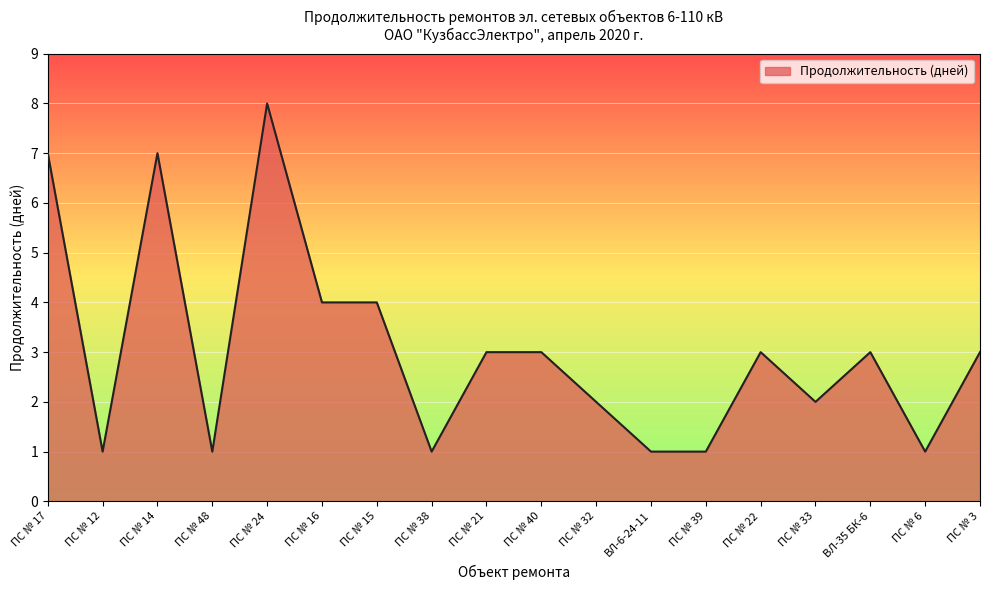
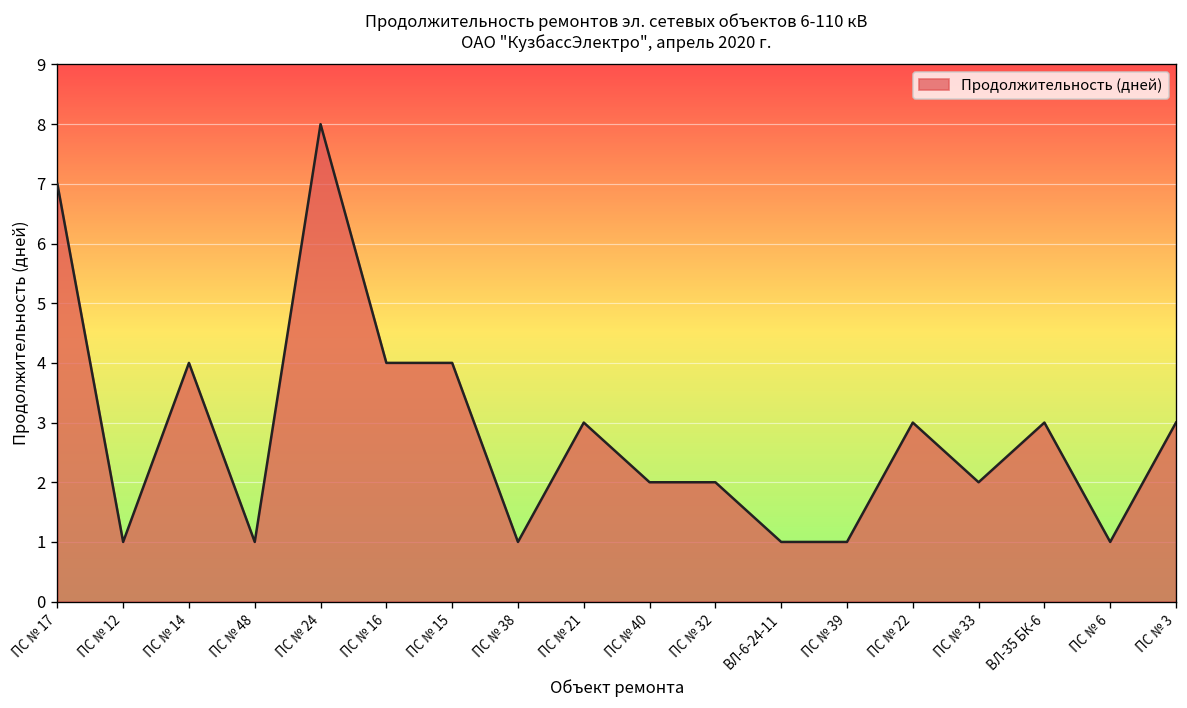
ПС № 14: 7 -> 4
ПС № 40: 3 -> 2
